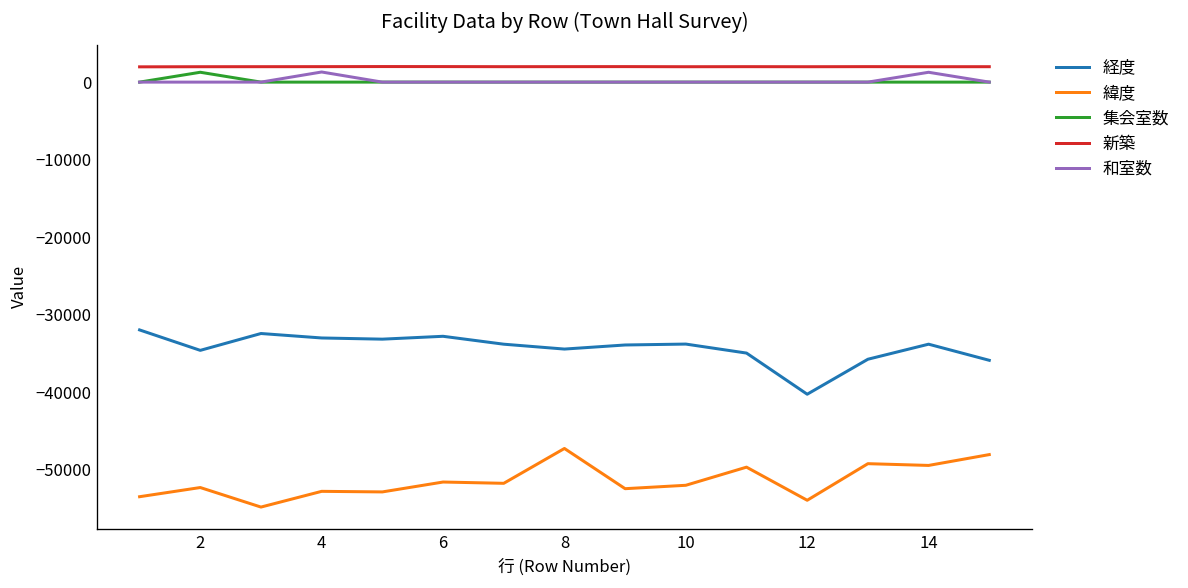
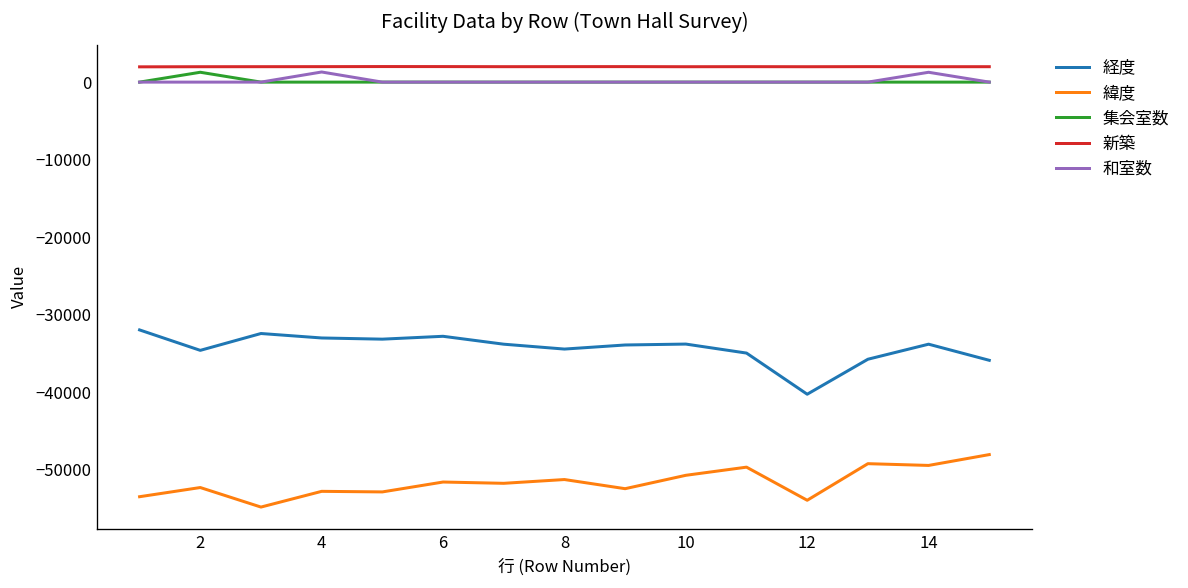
緯度, 8: -47000 -> -51000
緯度, 10: -52000 -> -51000
